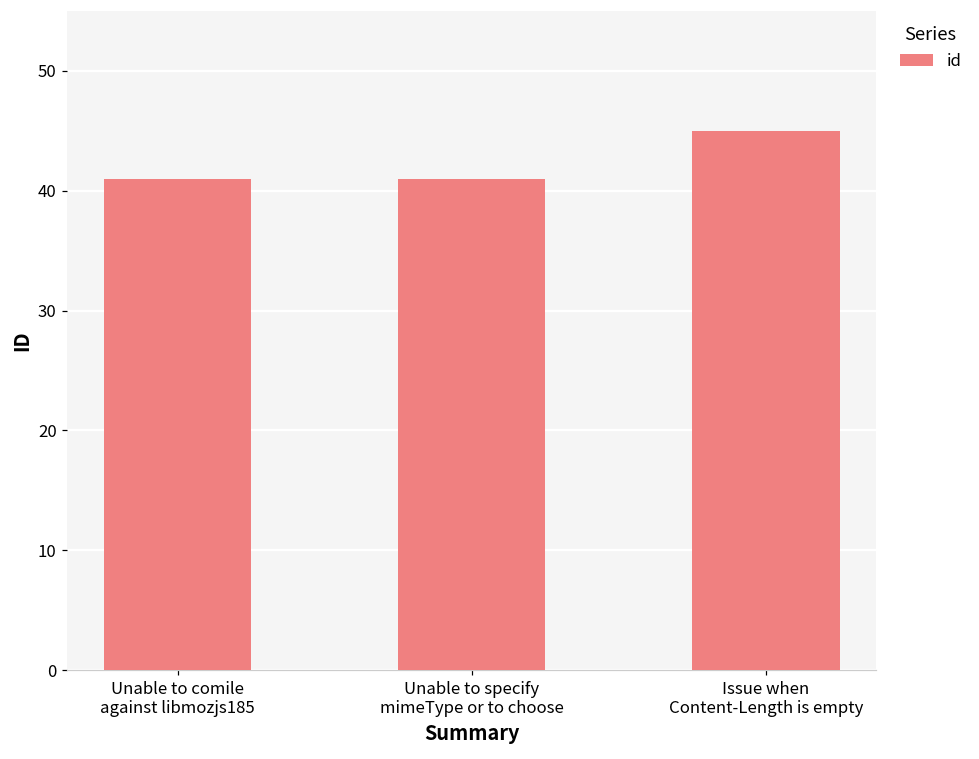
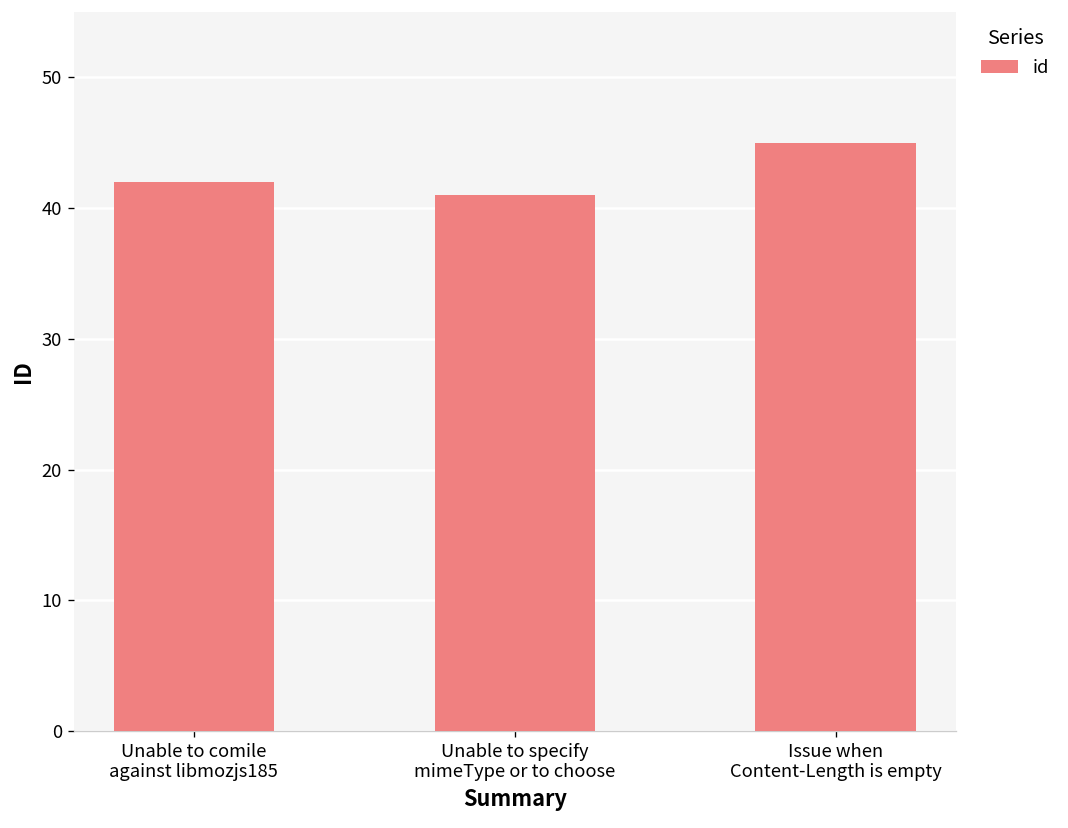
Unable to comile against libmozjs185: 41 -> 42
